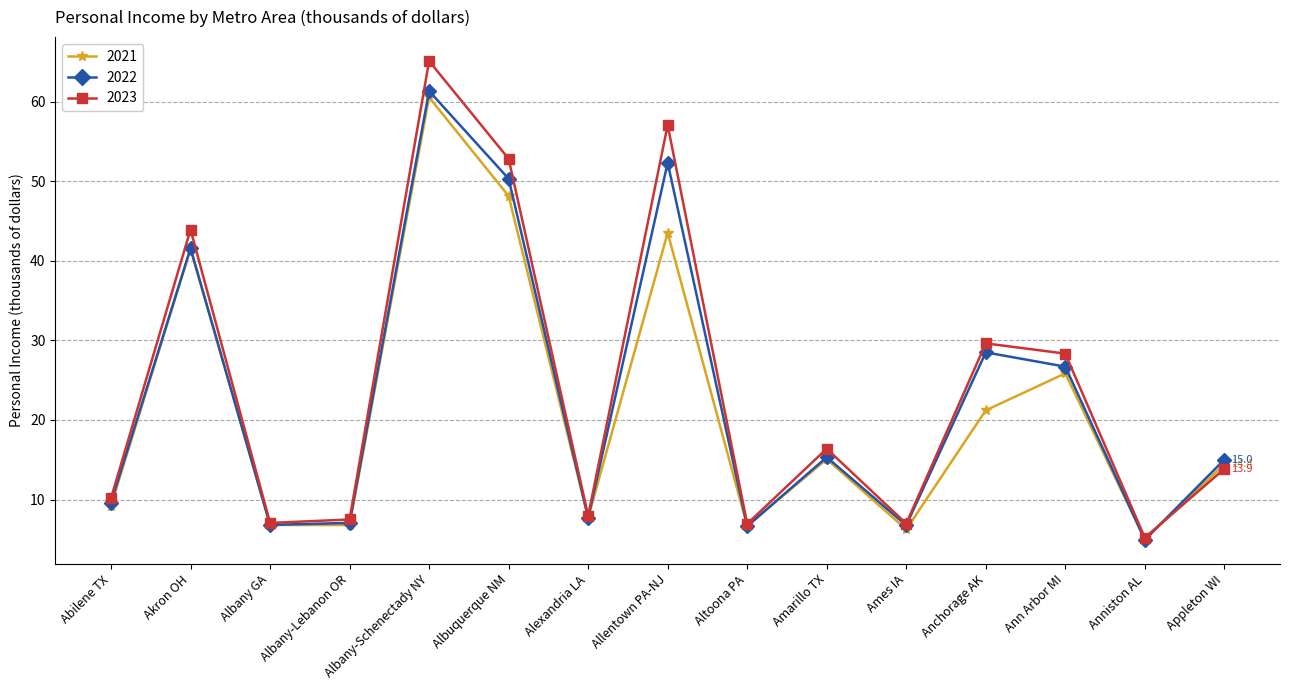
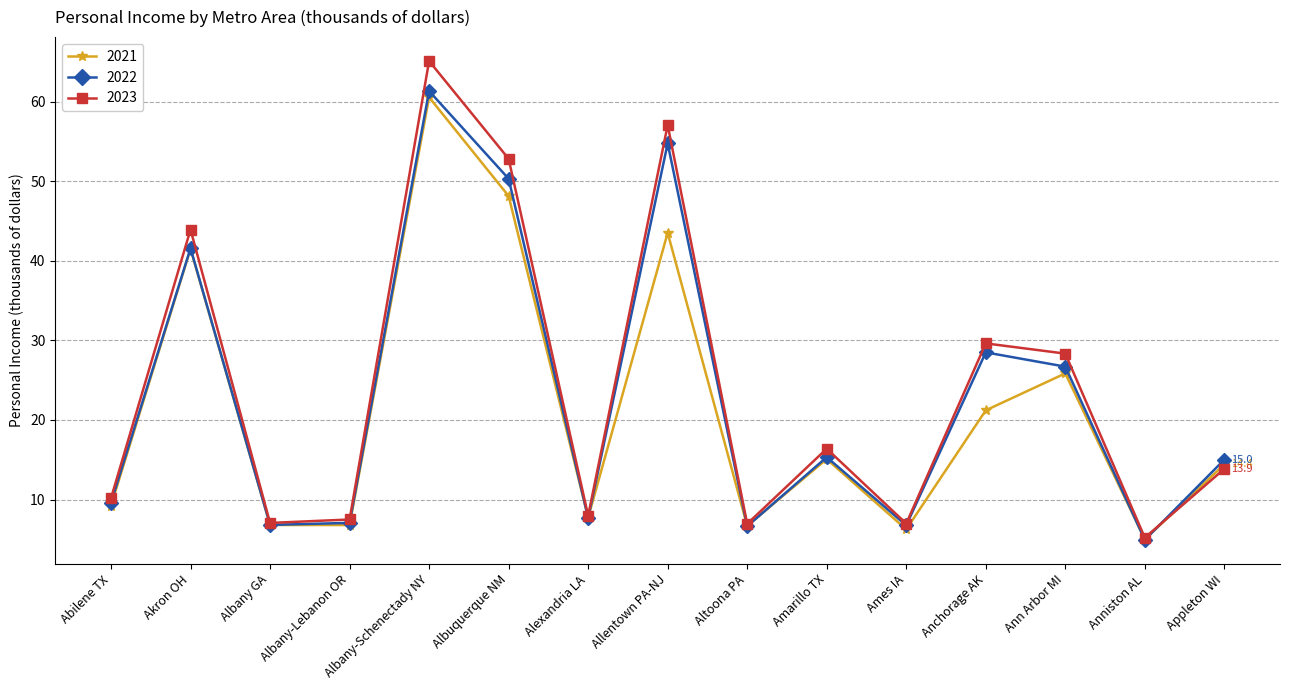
2022, Allentown PA-NJ: 52 -> 55
